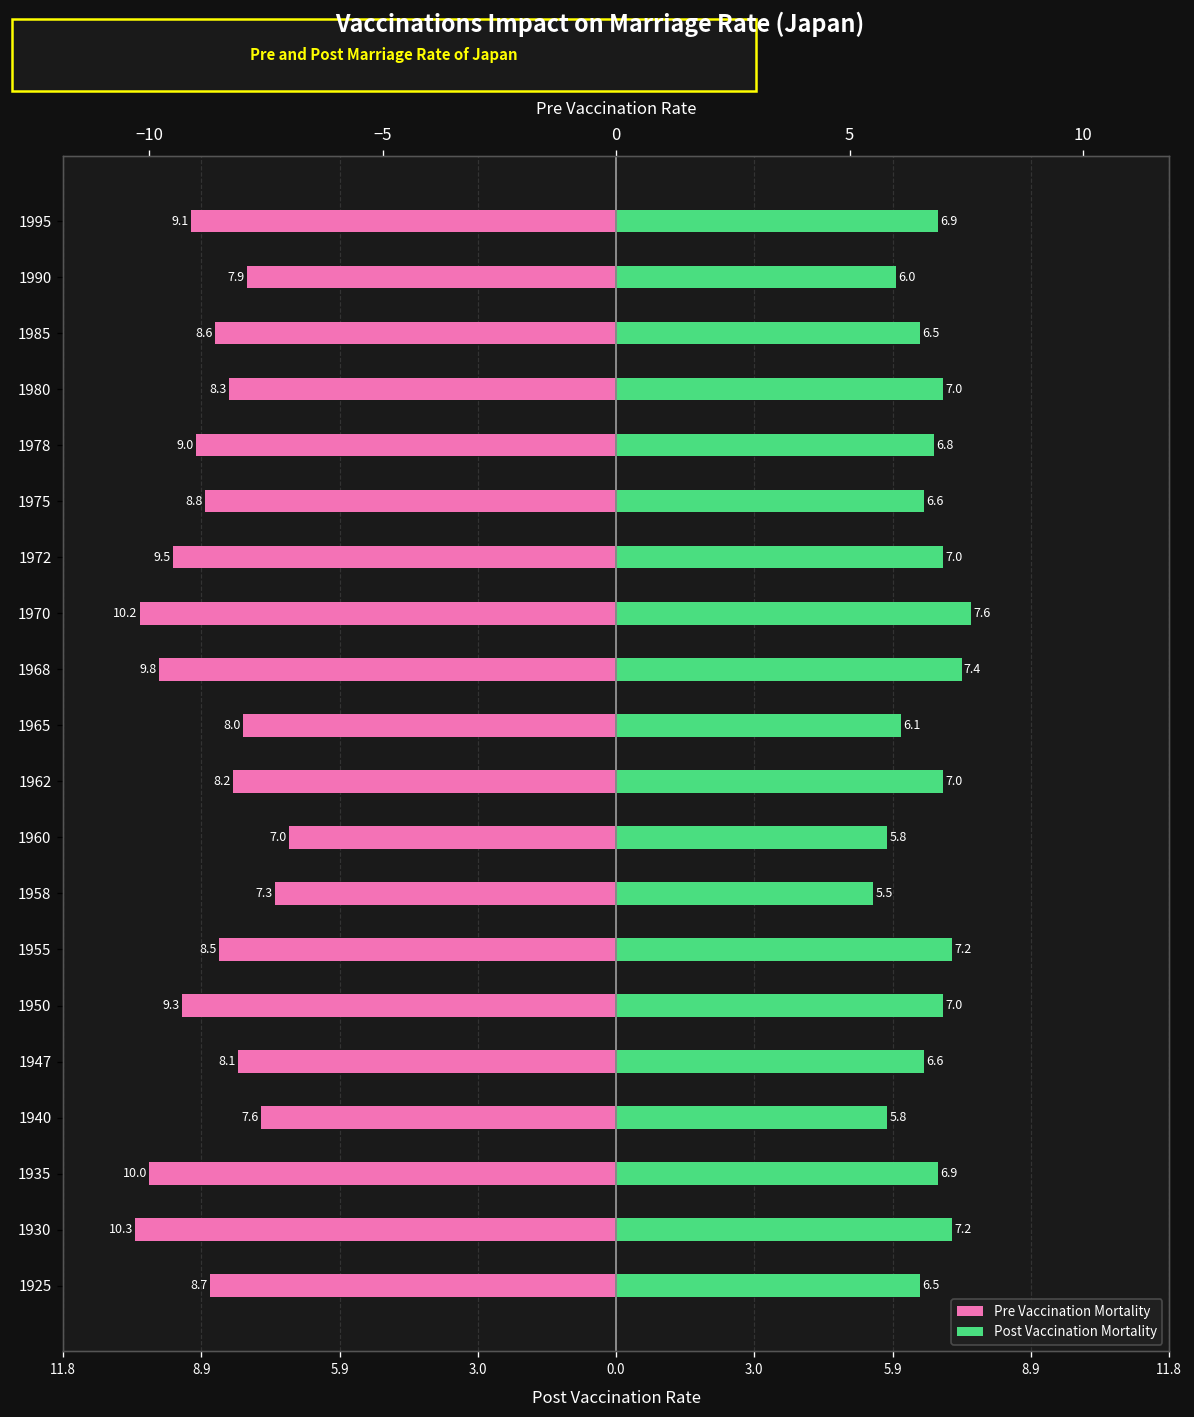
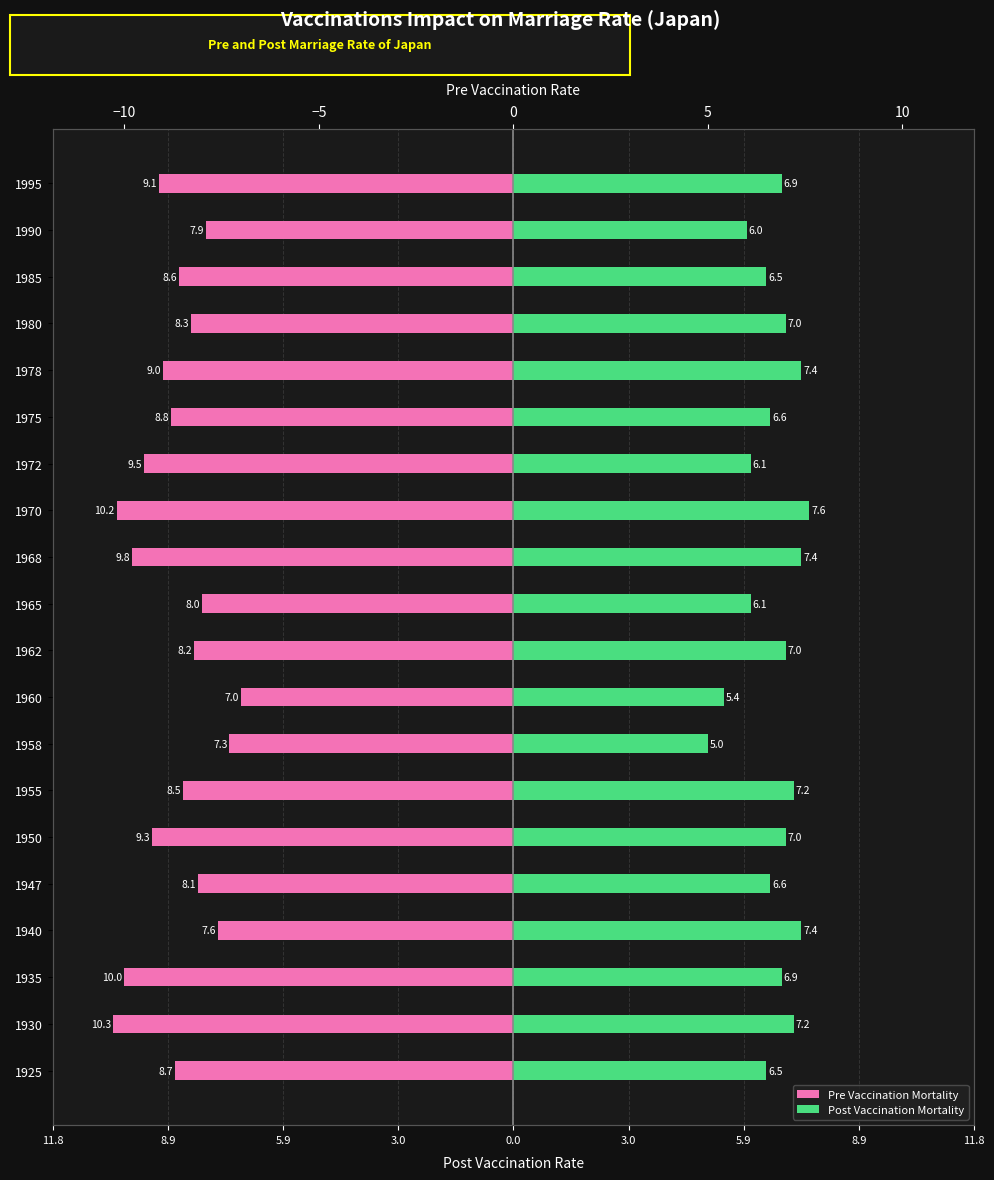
Post Vaccination Mortality, 1978: 6.8 -> 7.4
Post Vaccination Mortality, 1972: 7.0 -> 6.1
Post Vaccination Mortality, 1960: 5.8 -> 5.4
Post Vaccination Mortality, 1958: 5.5 -> 5.0
Post Vaccination Mortality, 1940: 5.8 -> 7.4
